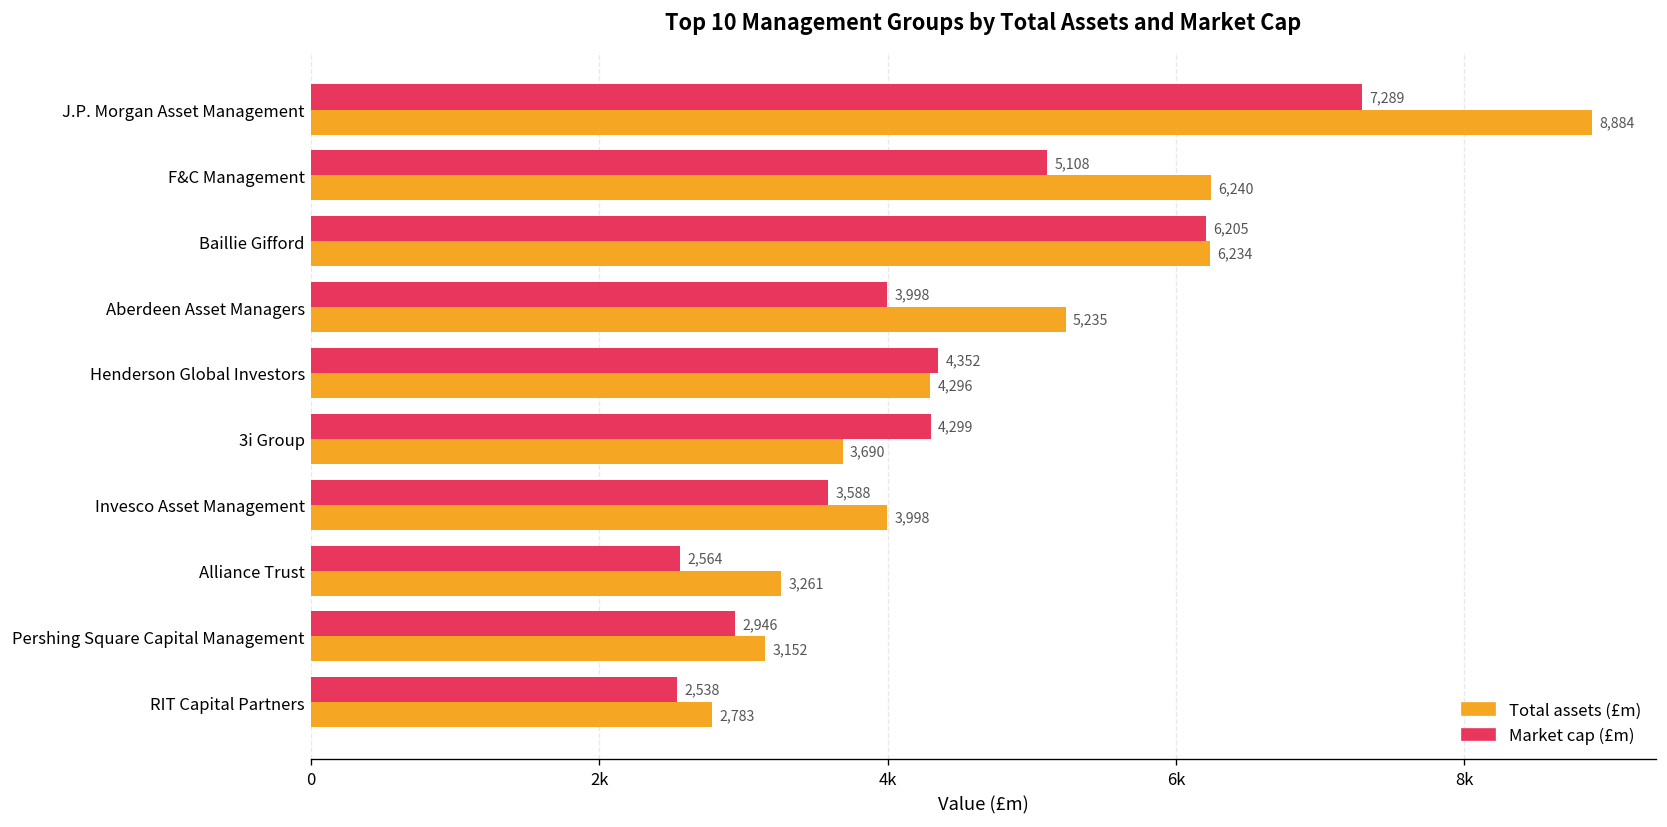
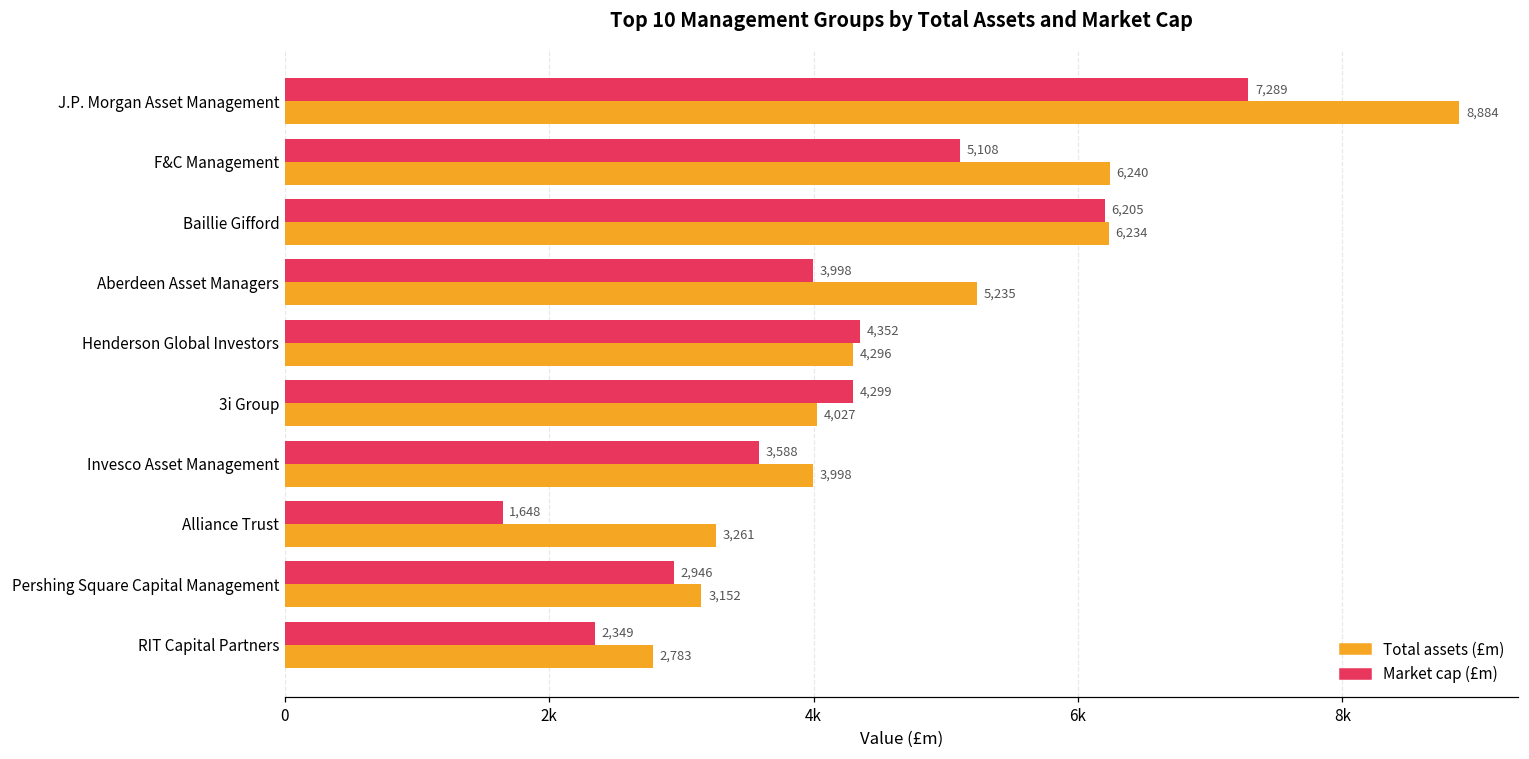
Total assets (£m), 3i Group: 3,690 -> 4,027
Market cap (£m), Alliance Trust: 2,564 -> 1,648
Market cap (£m), RIT Capital Partners: 2,538 -> 2,349
